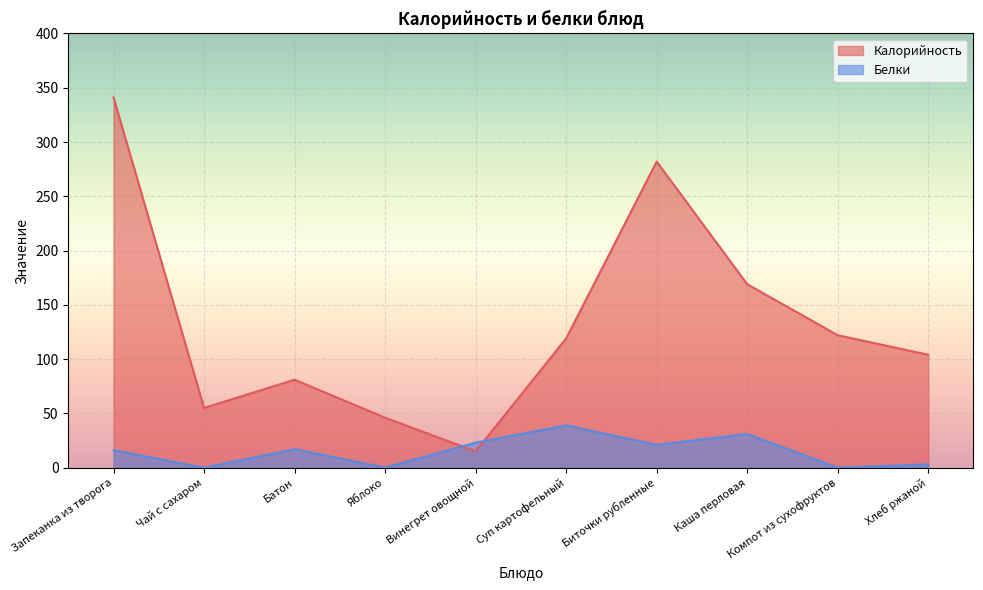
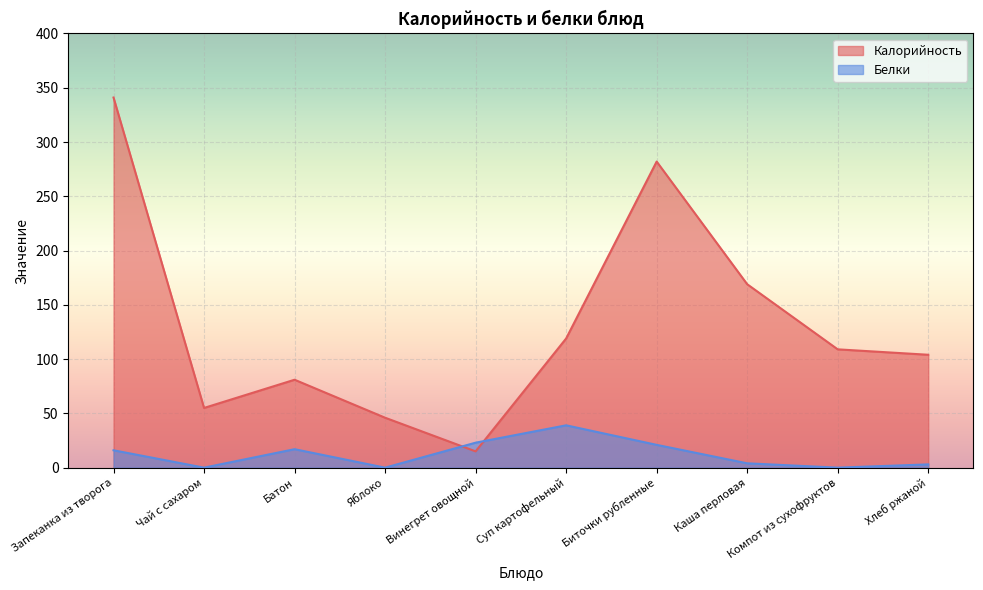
Белки, Каша перловая: 31 -> 4
Калорийность, Компот из сухофруктов: 122 -> 109
